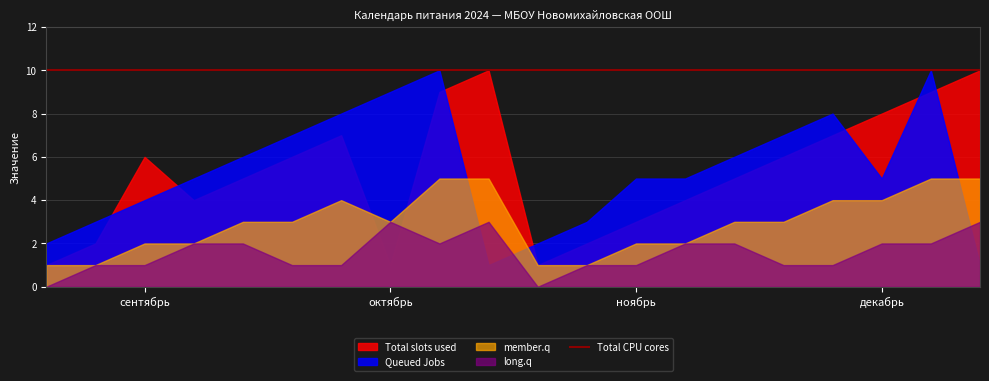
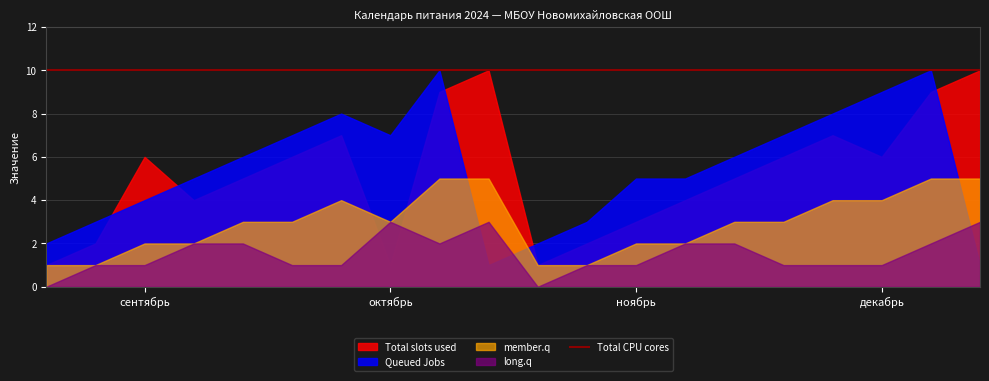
Queued Jobs, октябрь: 9 -> 7
Total slots used, декабрь: 8 -> 6
Queued Jobs, декабрь: 5 -> 9
long.q, декабрь: 2 -> 1
